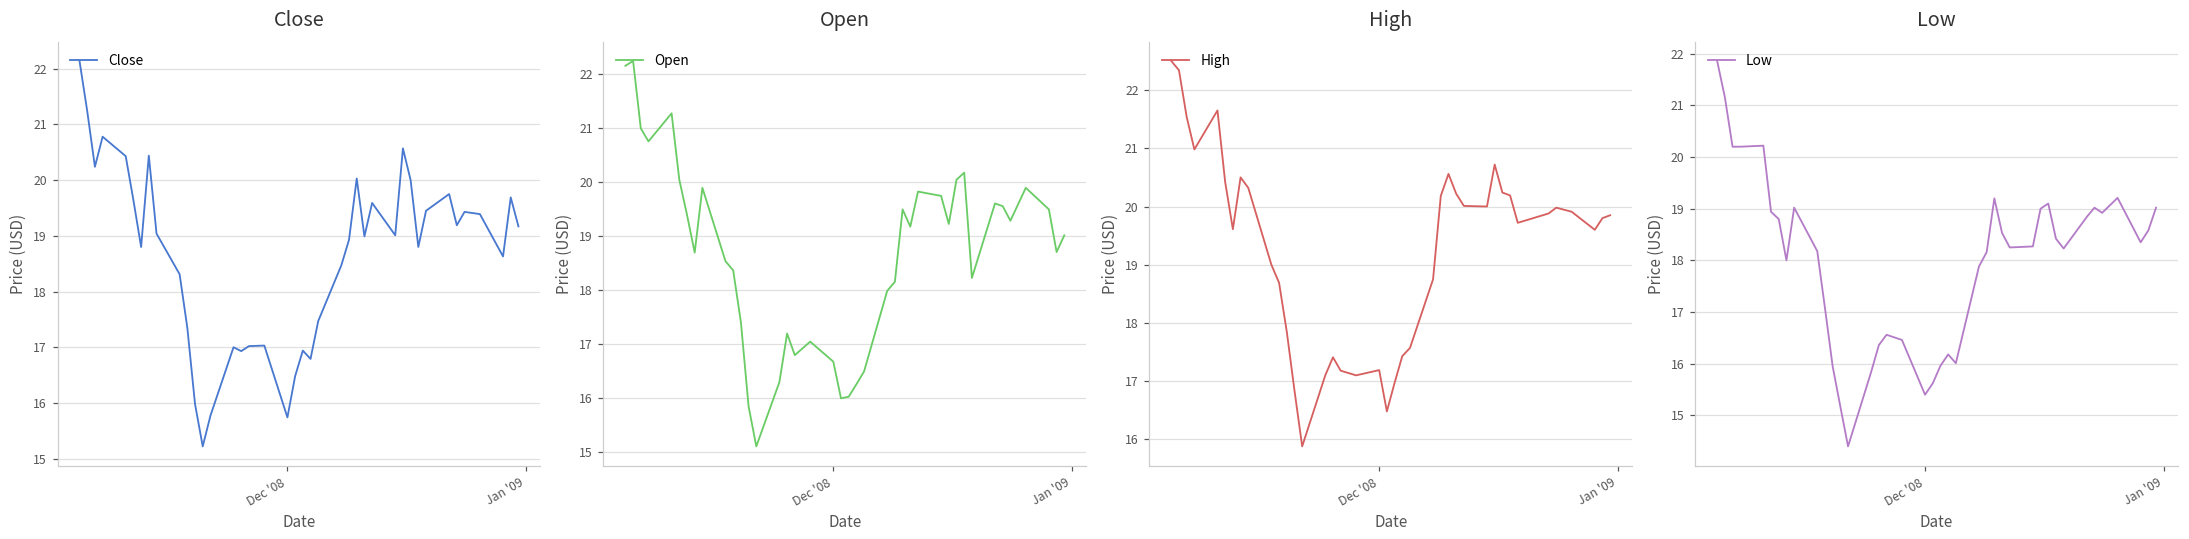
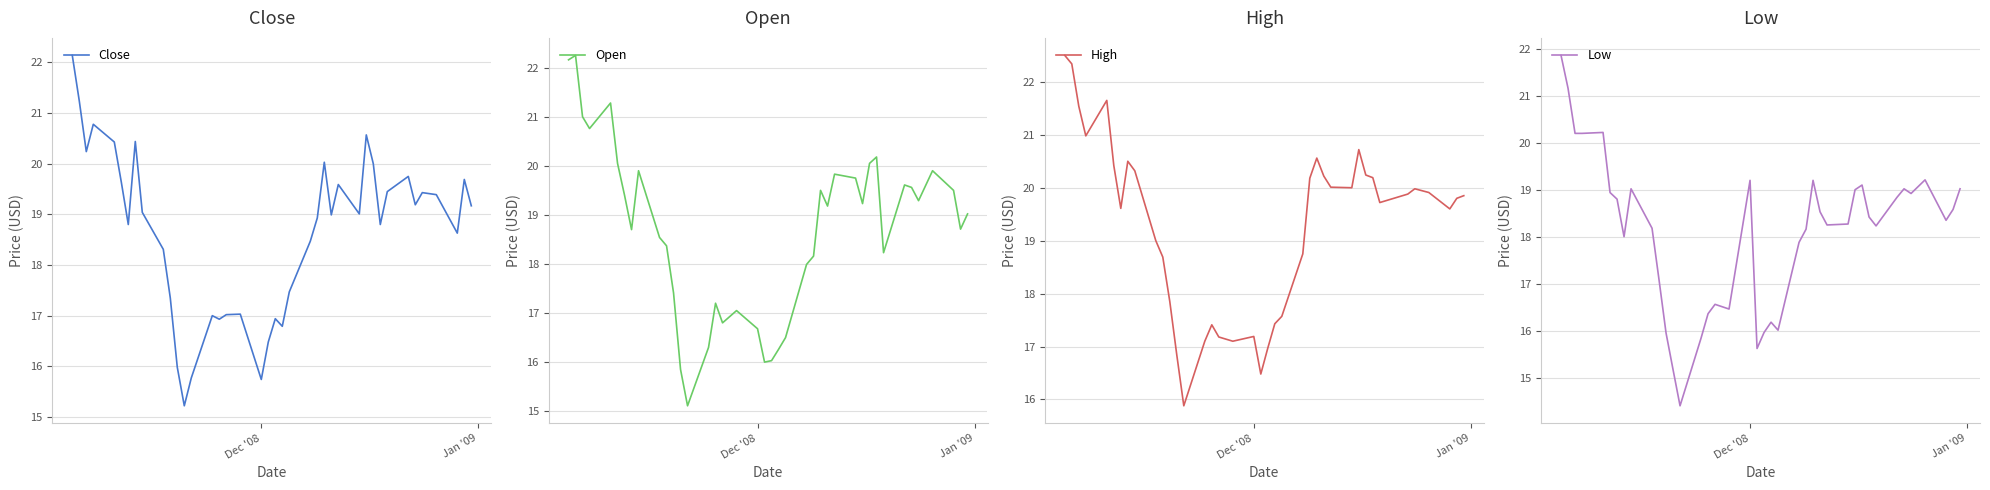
Low, Dec '08: 15.4 -> 19.2
